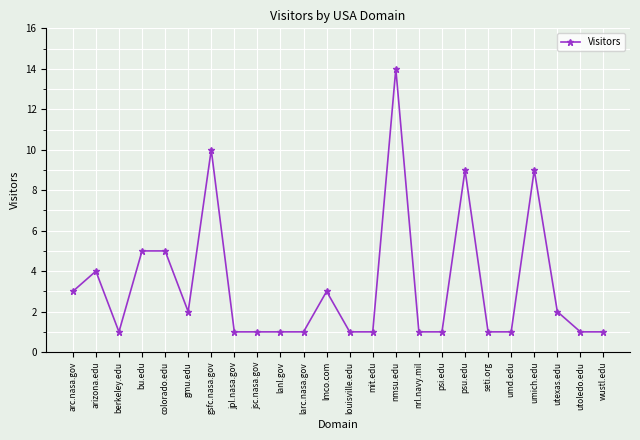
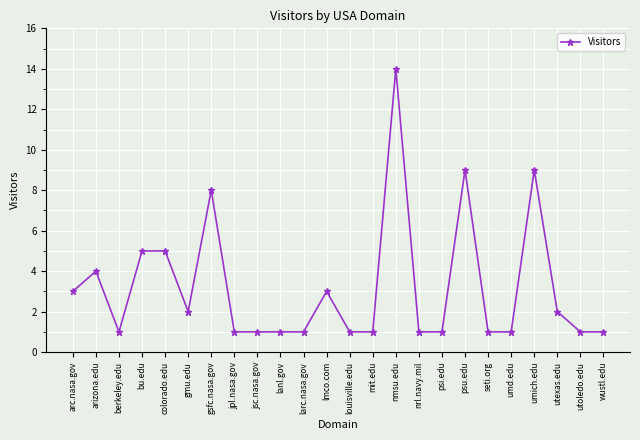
gsfc.nasa.gov: 10 -> 8
